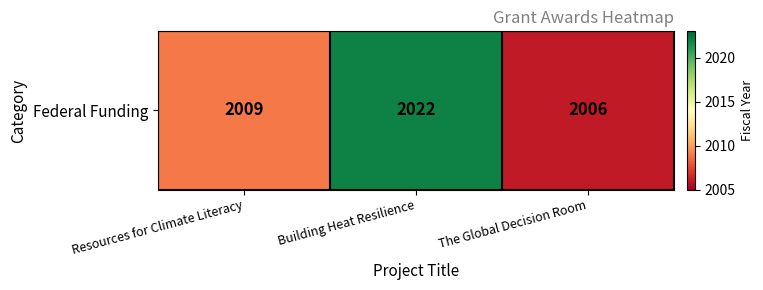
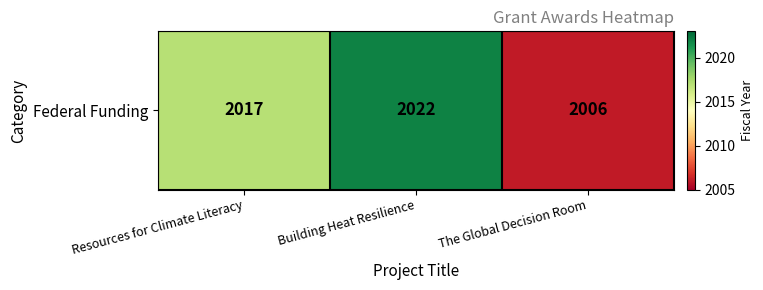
Federal Funding, Resources for Climate Literacy: 2009 -> 2017
